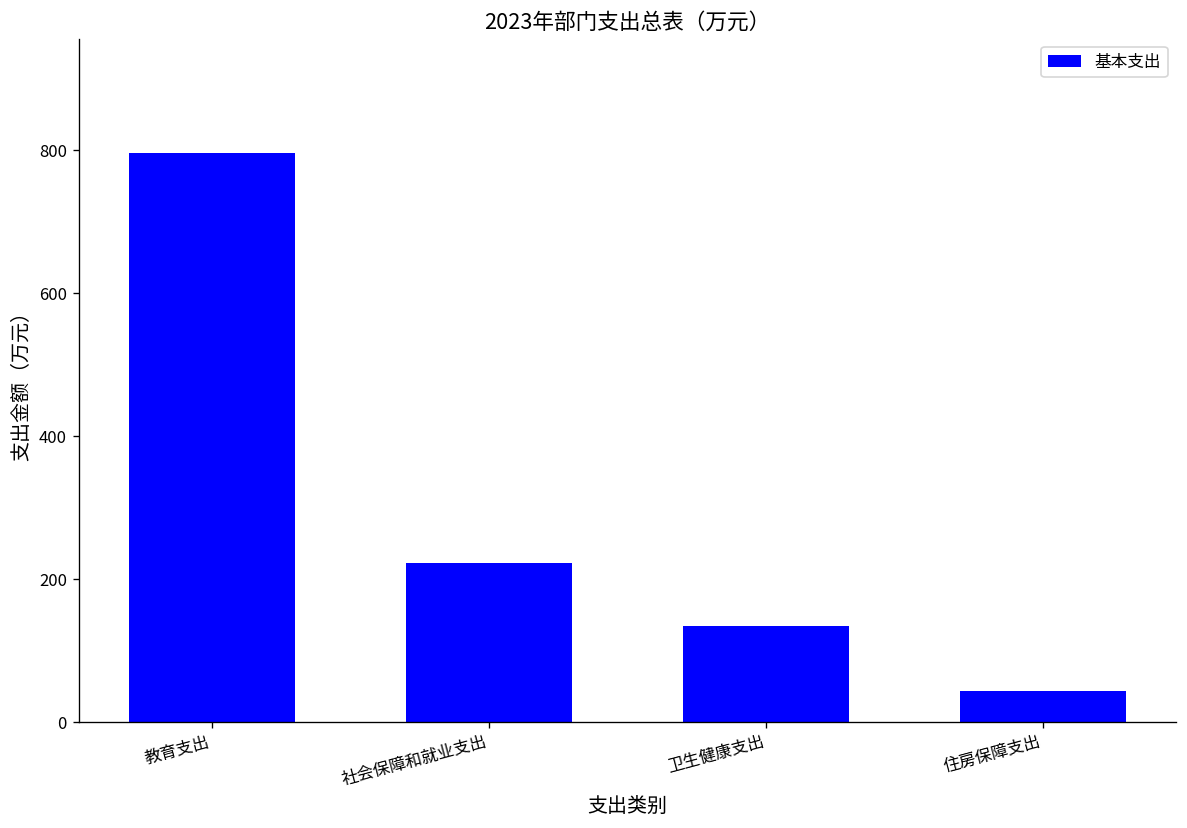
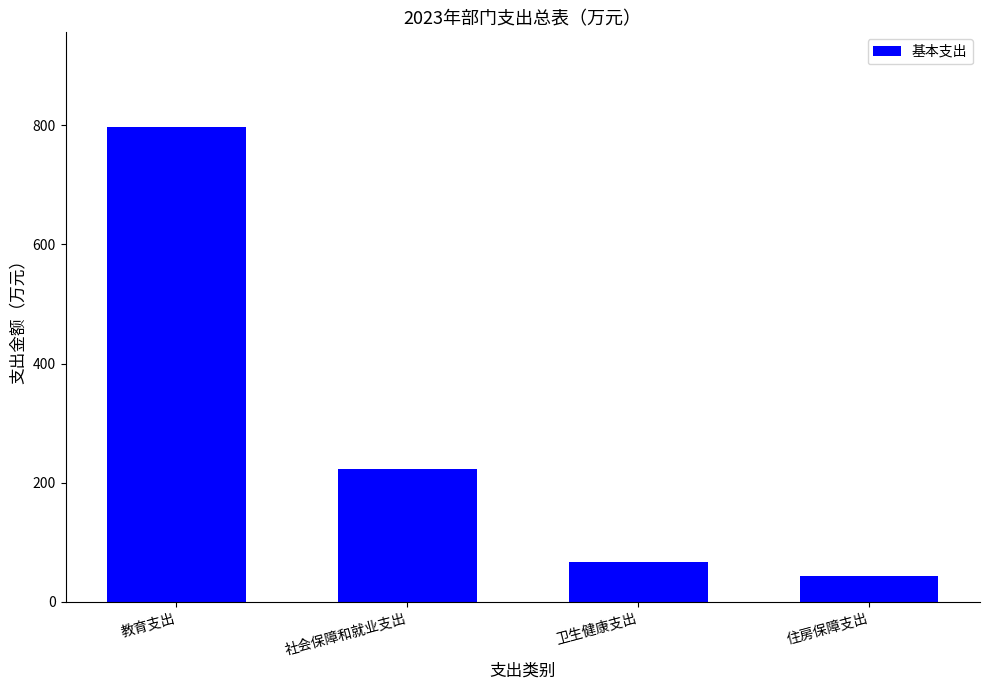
卫生健康支出: 130 -> 70
